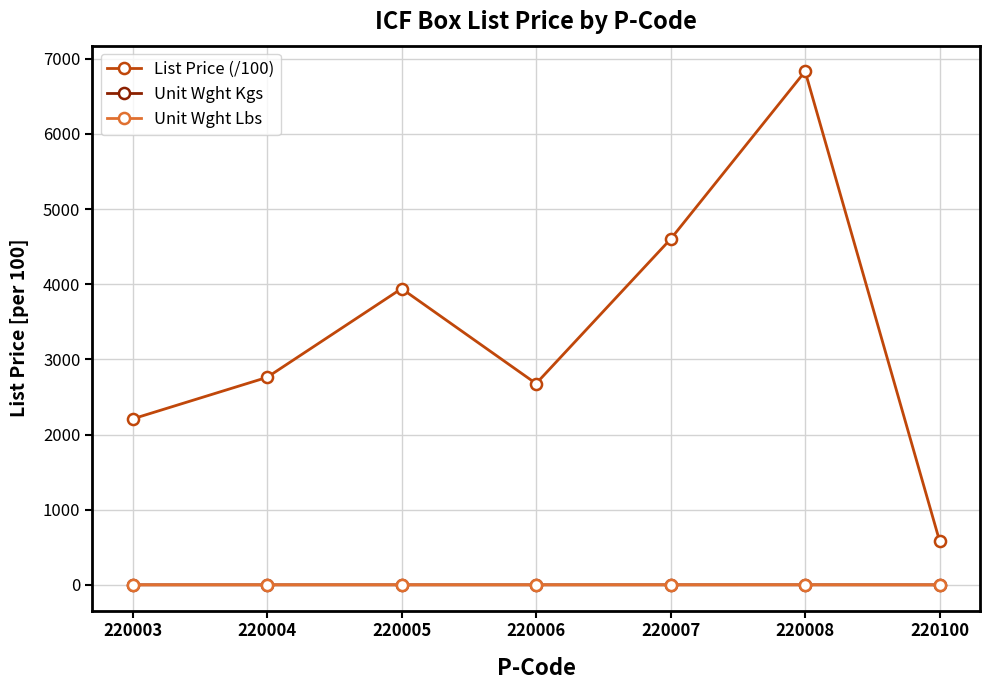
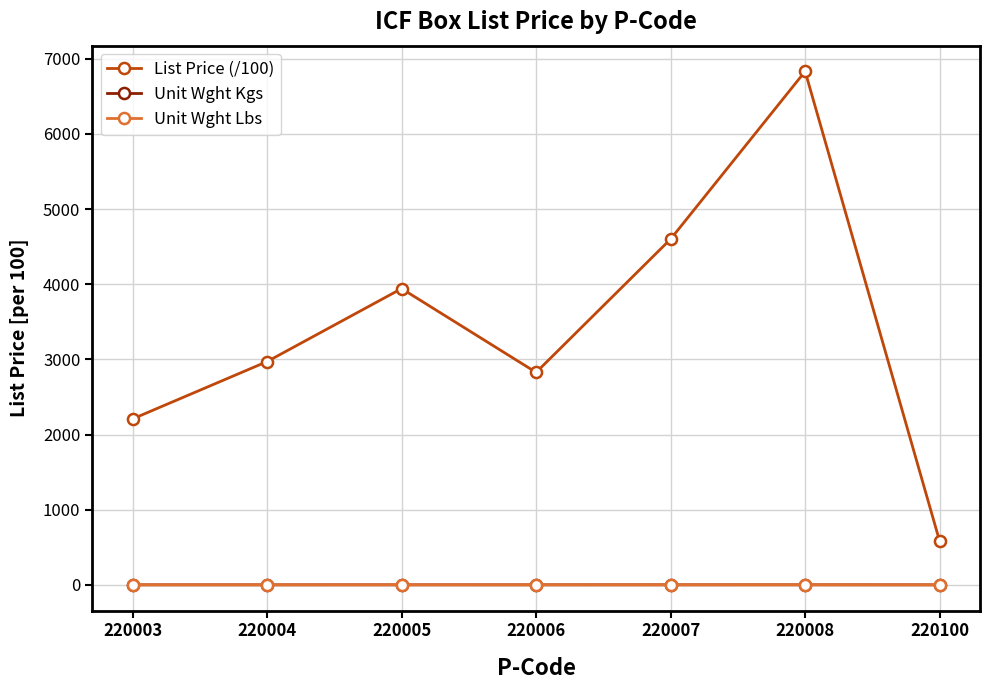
List Price (/100), 220004: 2800 -> 3000
List Price (/100), 220006: 2700 -> 2800
